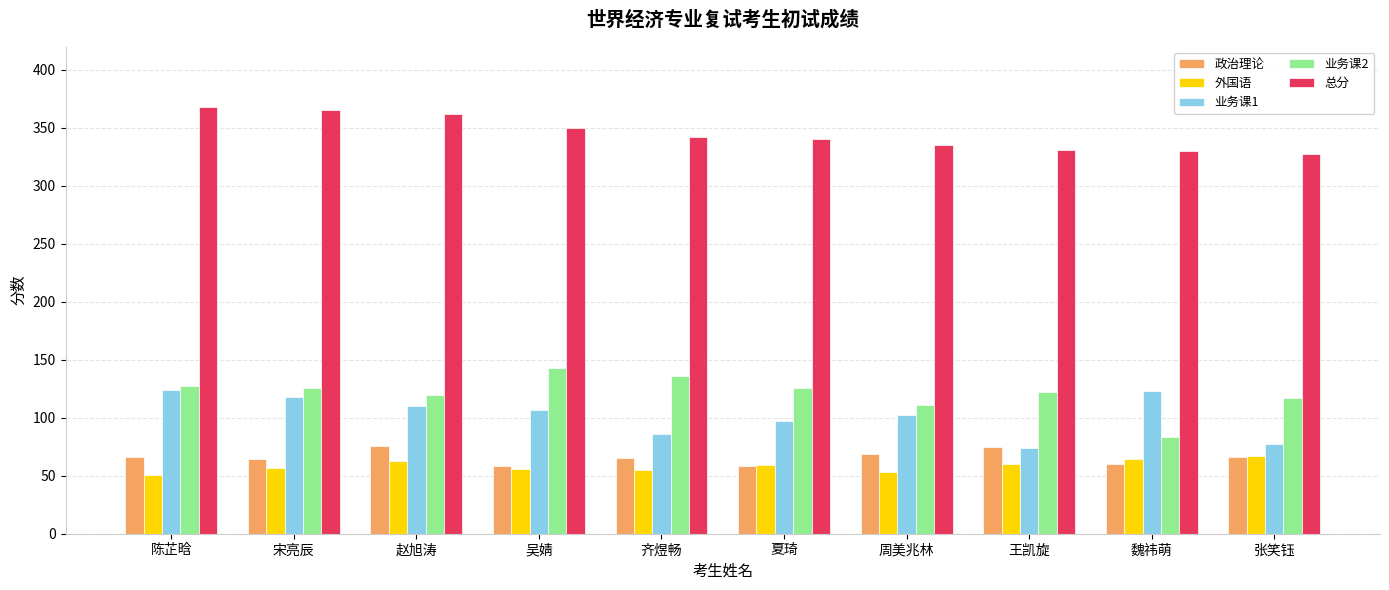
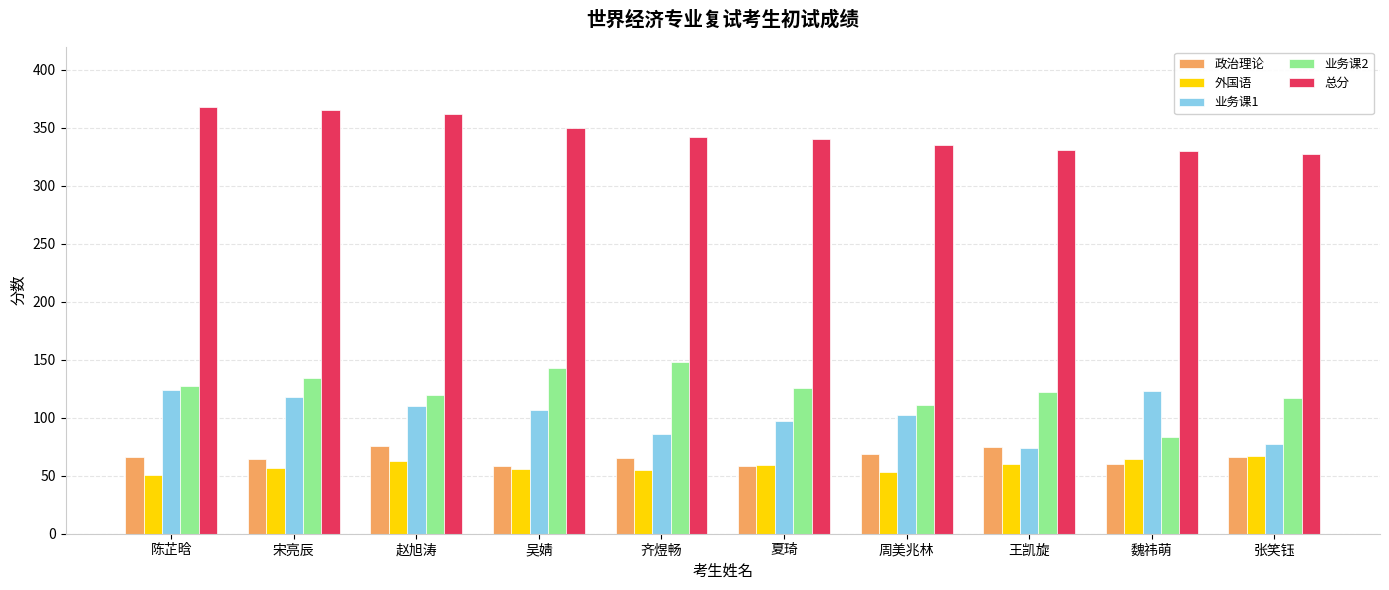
业务课2, 宋亮辰: 126 -> 134
业务课2, 齐煜畅: 136 -> 148
